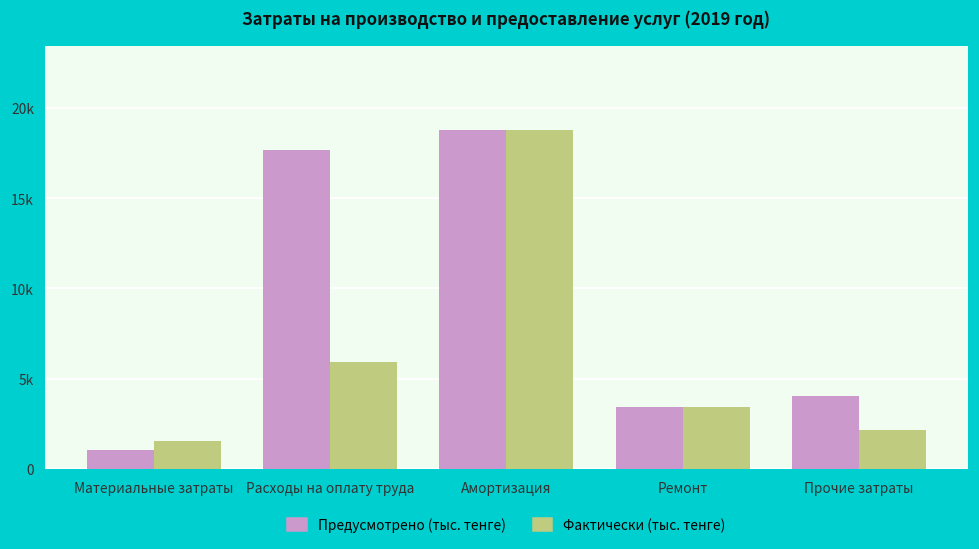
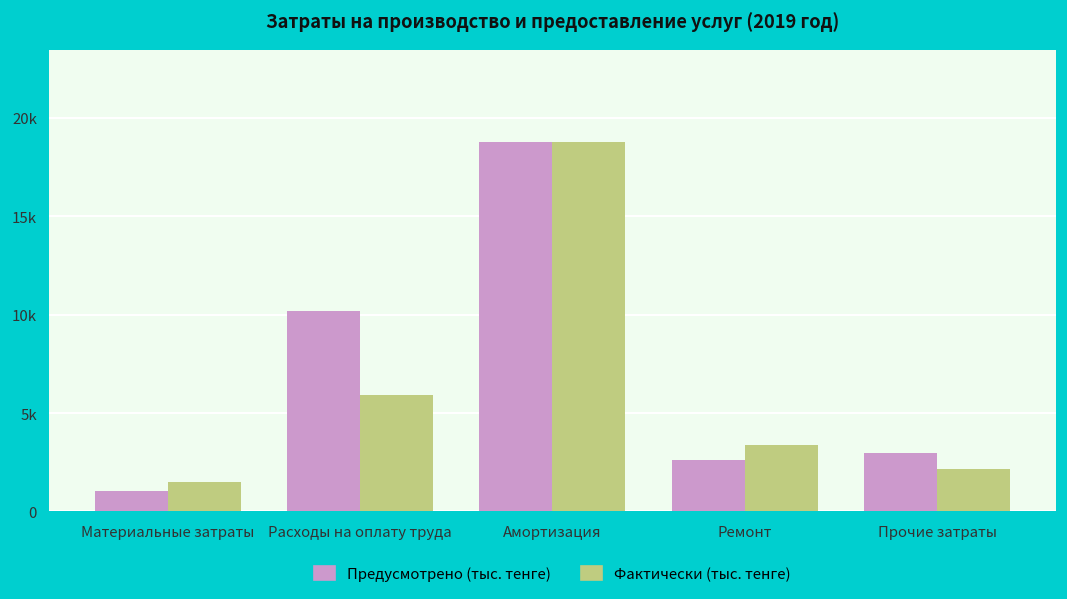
Предусмотрено (тыс. тенге), Расходы на оплату труда: 17700 -> 10200
Предусмотрено (тыс. тенге), Ремонт: 3400 -> 2600
Предусмотрено (тыс. тенге), Прочие затраты: 4000 -> 3000
